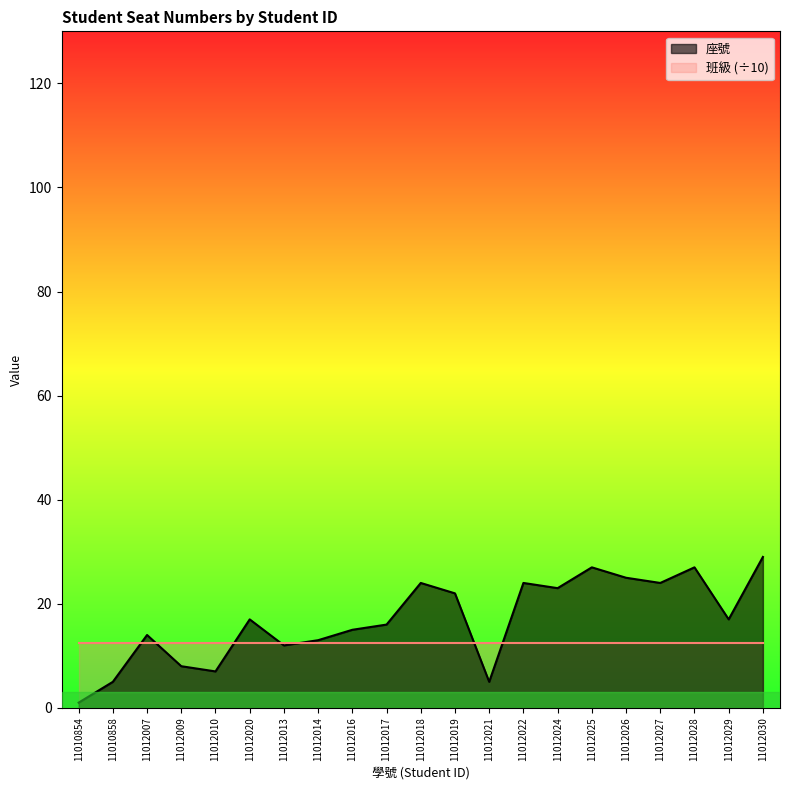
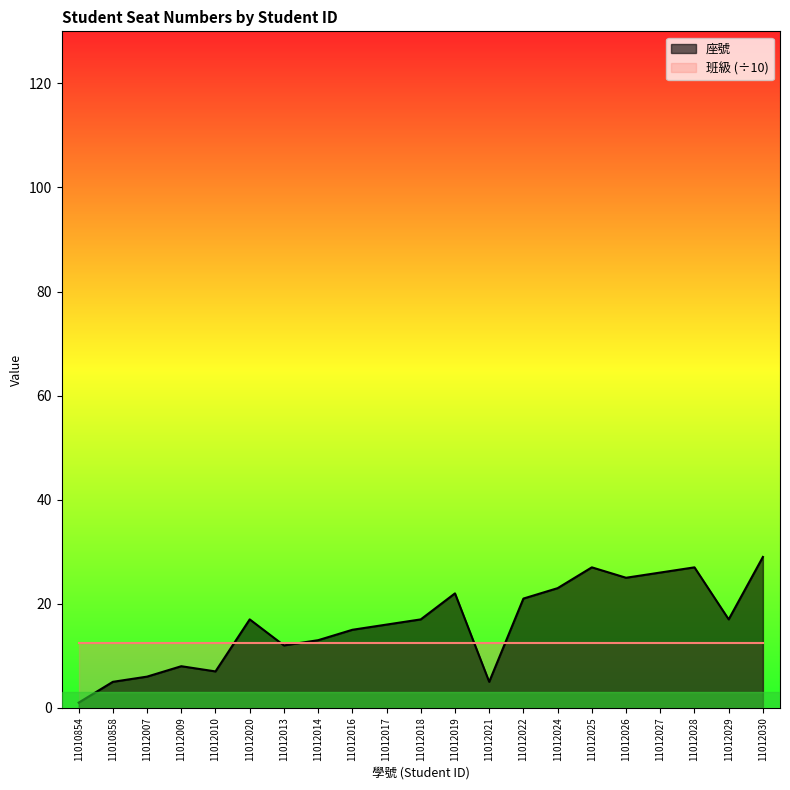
座號, 11012007: 14 -> 6
座號, 11012018: 24 -> 17
座號, 11012022: 24 -> 21
座號, 11012027: 24 -> 26
